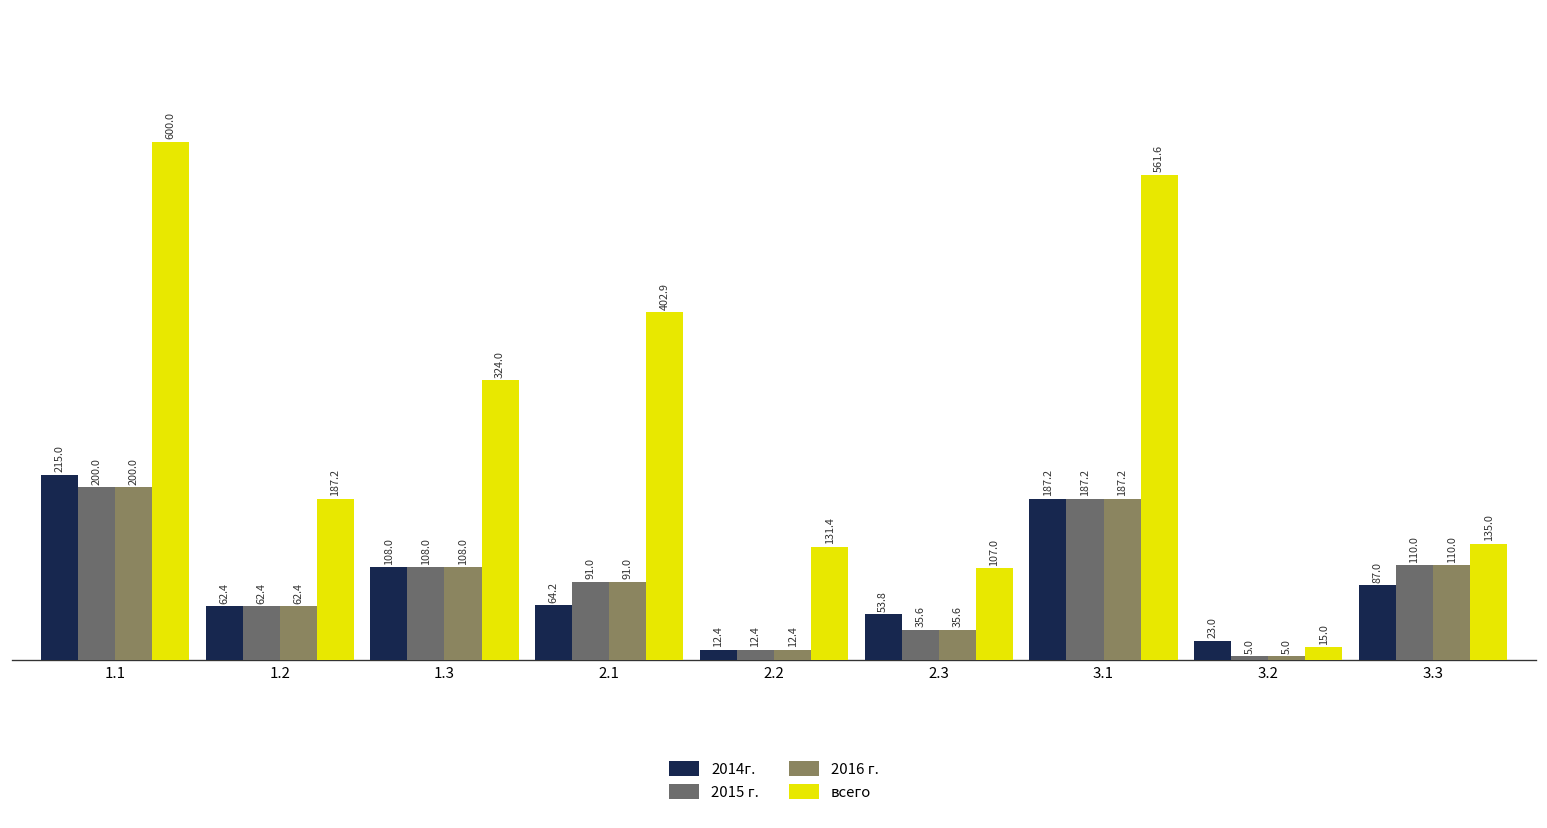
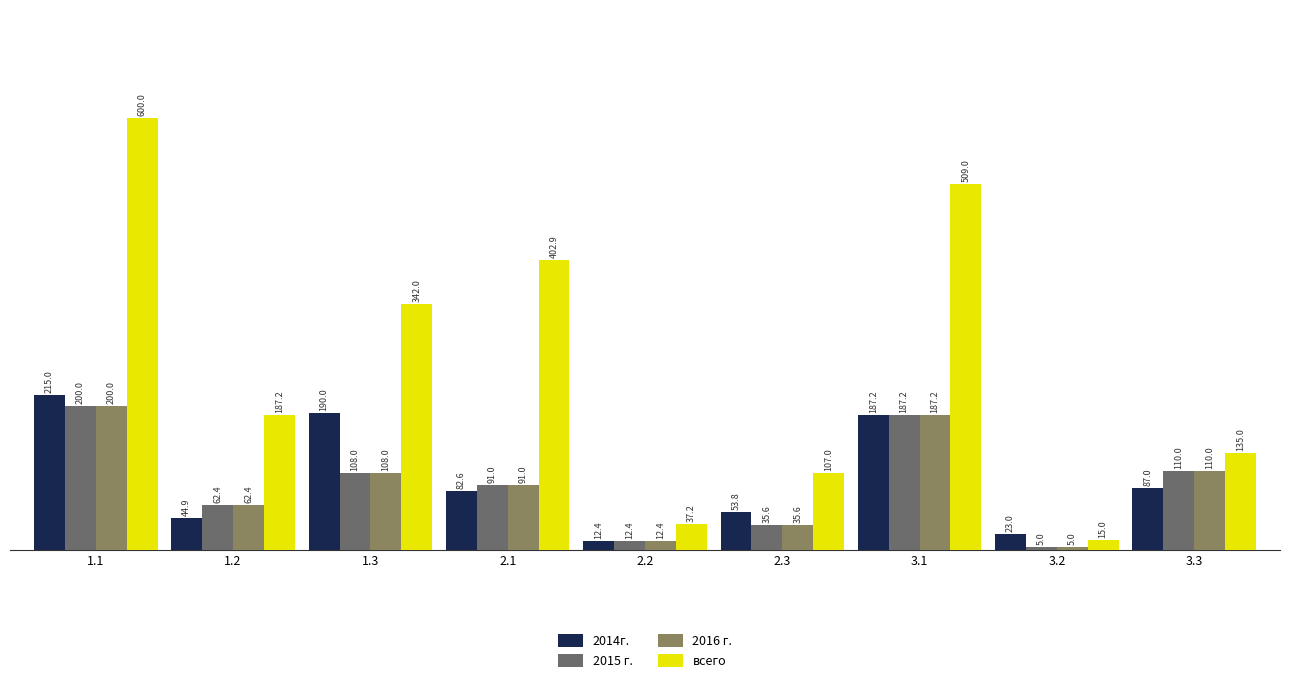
2014г., 1.2: 62.4 -> 44.9
2014г., 1.3: 108.0 -> 190.0
всего, 1.3: 324.0 -> 342.0
2014г., 2.1: 64.2 -> 82.6
всего, 2.2: 131.4 -> 37.2
всего, 3.1: 561.6 -> 509.0
